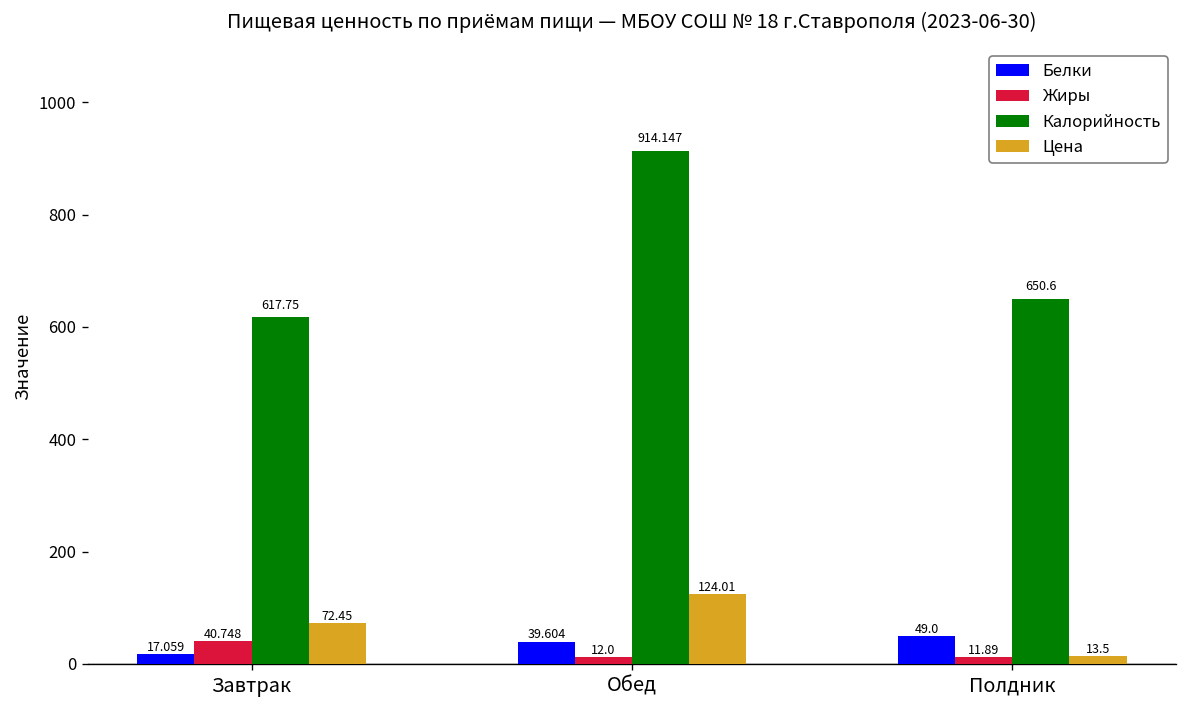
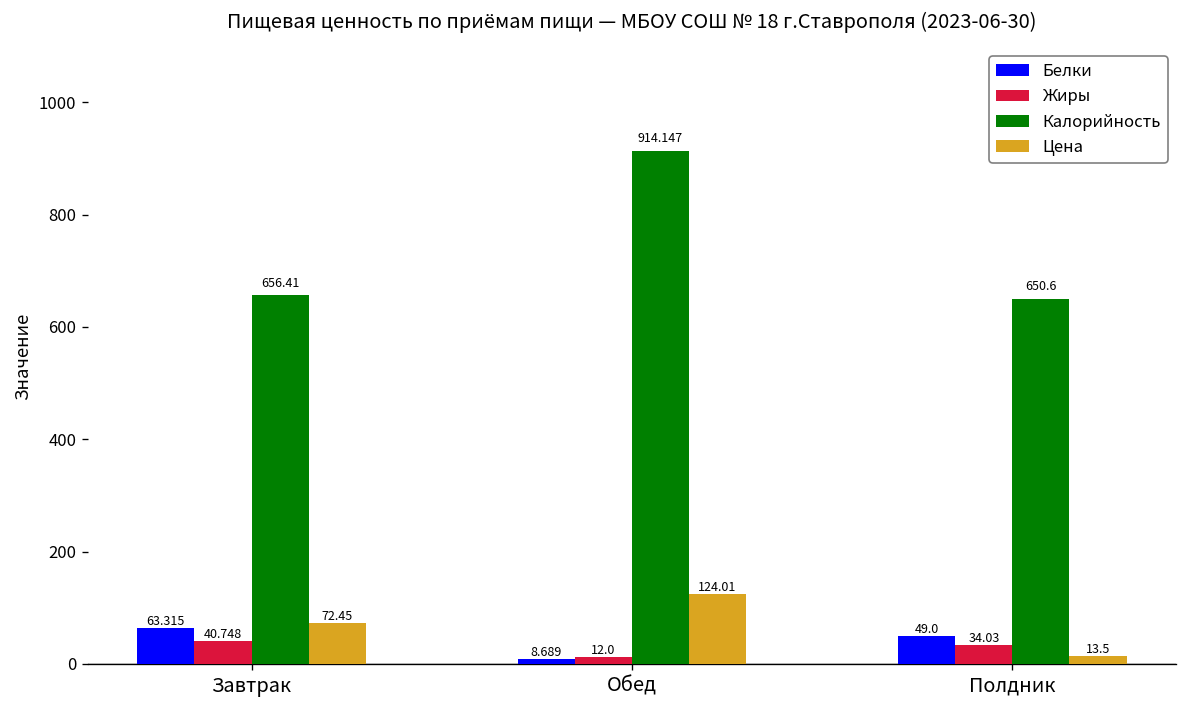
Белки, Завтрак: 17.059 -> 63.315
Калорийность, Завтрак: 617.75 -> 656.41
Белки, Обед: 39.604 -> 8.689
Жиры, Полдник: 11.89 -> 34.03
